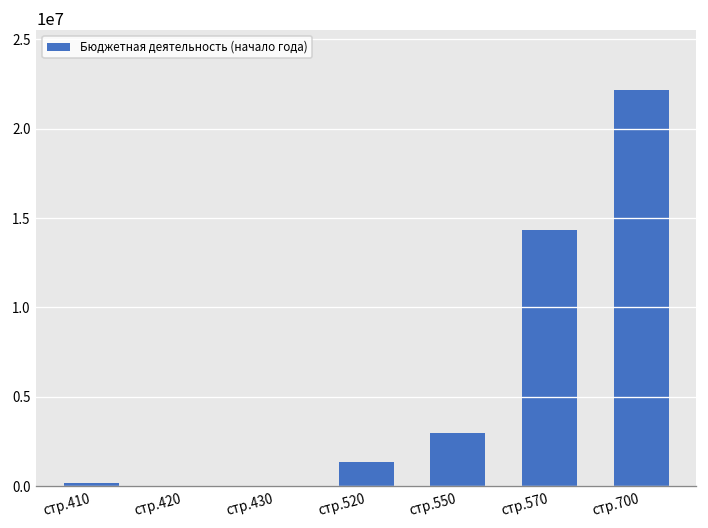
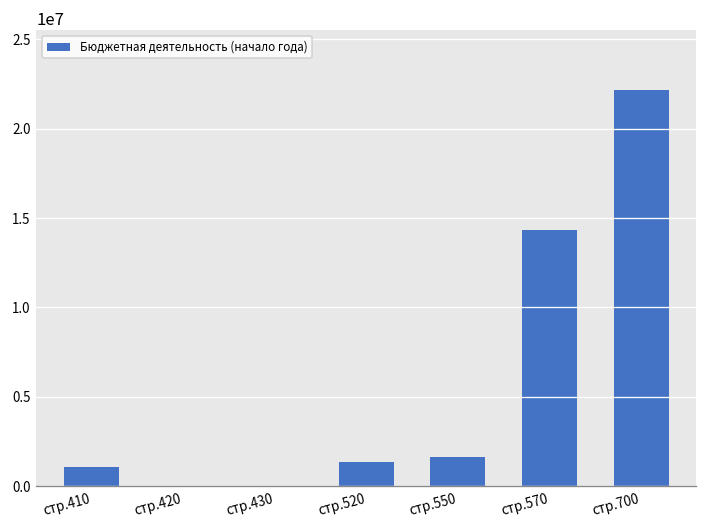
стр.410: 200000 -> 1000000
стр.550: 3000000 -> 1600000
